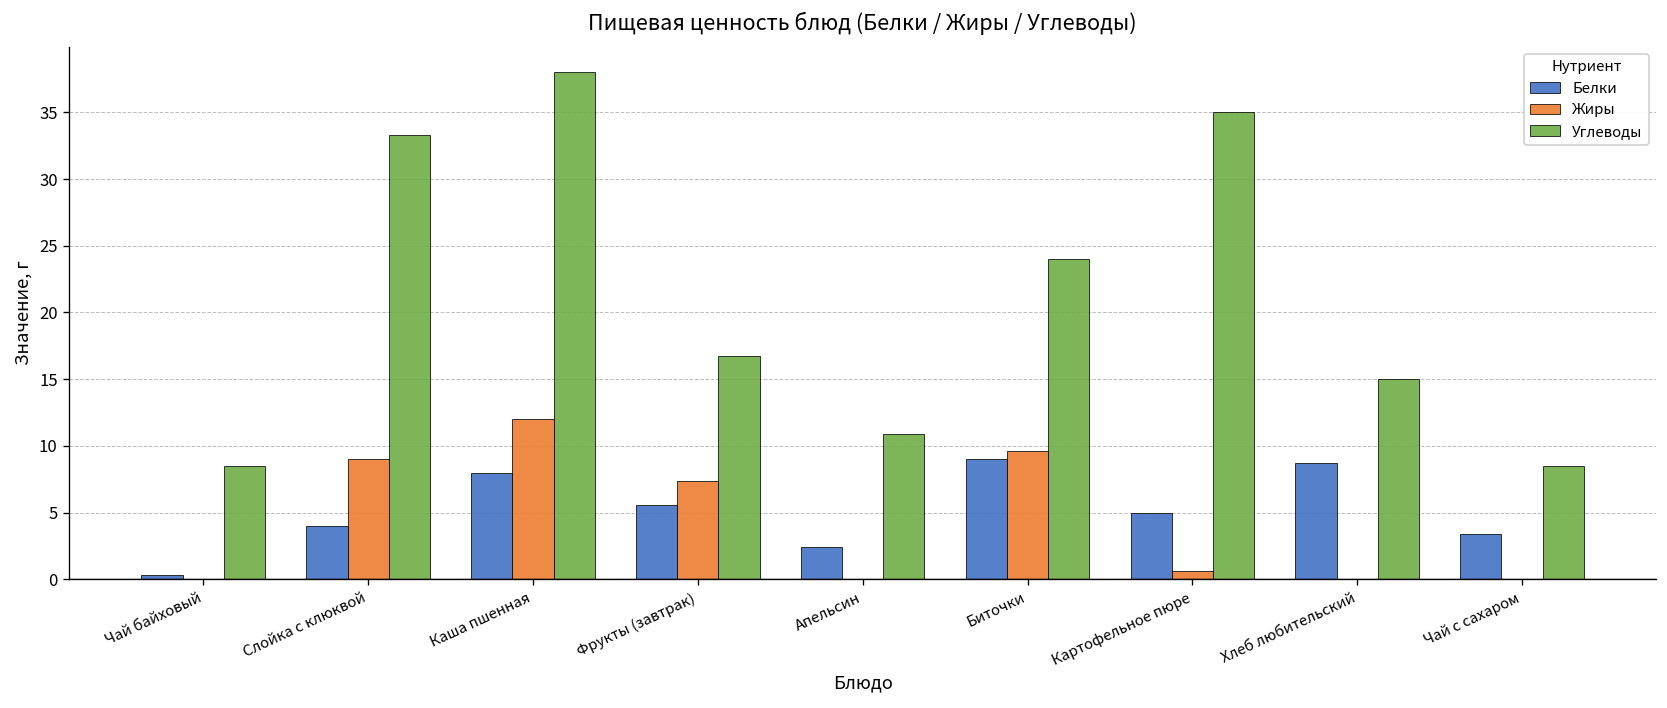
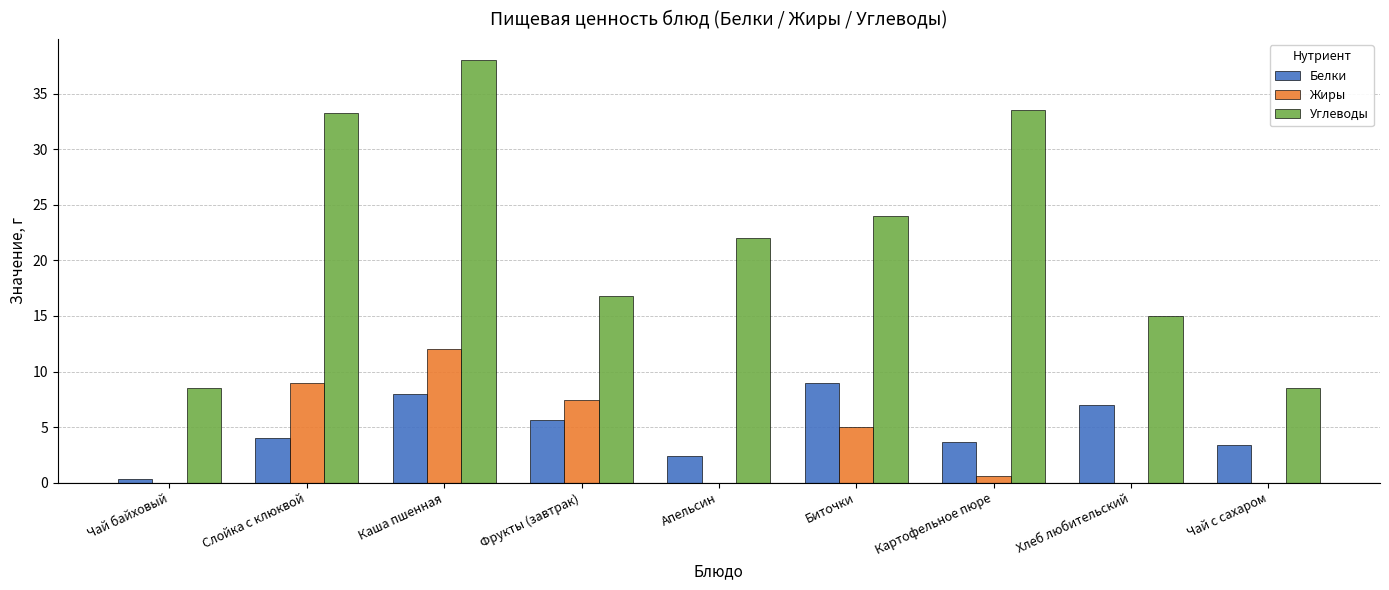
Углеводы, Апельсин: 10.9 -> 22.0
Жиры, Биточки: 9.6 -> 5.0
Белки, Картофельное пюре: 5.0 -> 3.7
Углеводы, Картофельное пюре: 35.0 -> 33.5
Белки, Хлеб любительский: 8.7 -> 7.0
